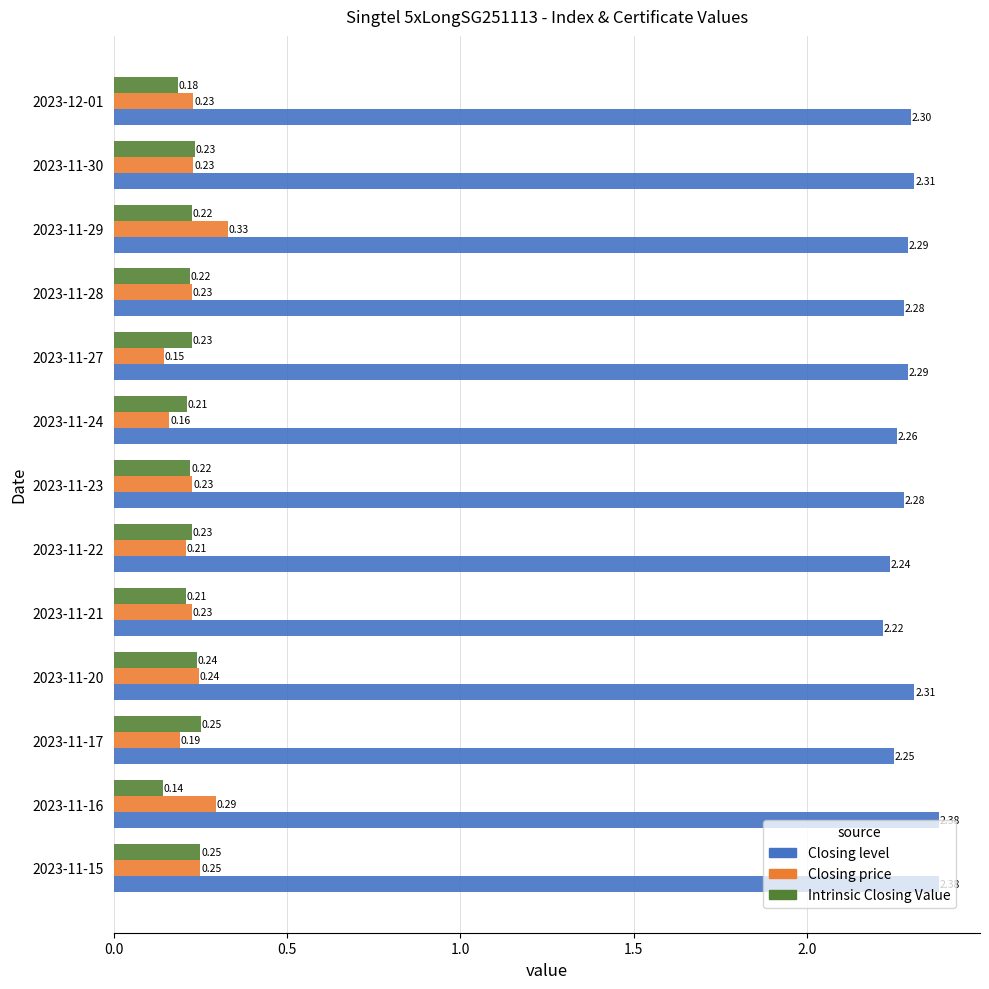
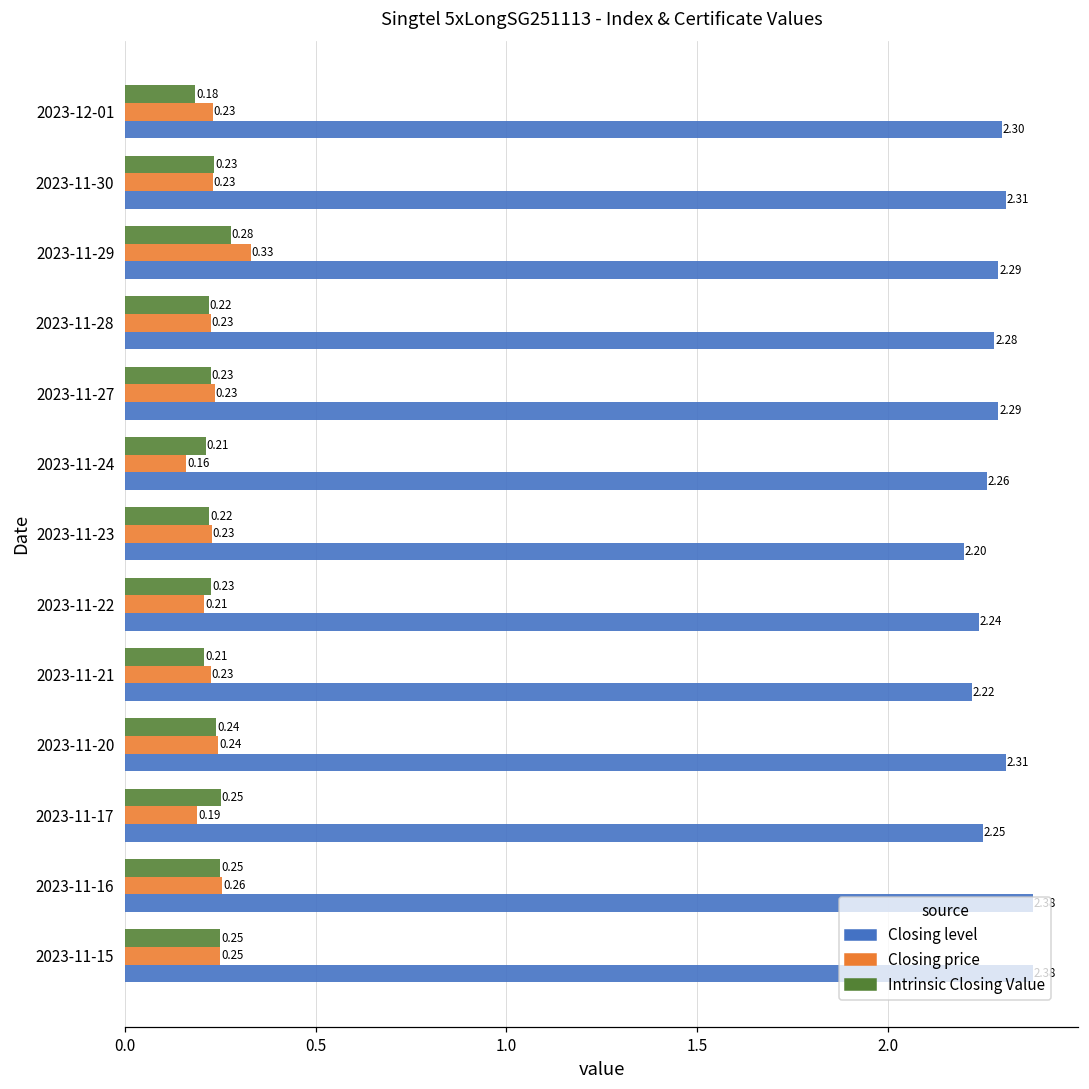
Intrinsic Closing Value, 2023-11-29: 0.22 -> 0.28
Closing price, 2023-11-27: 0.15 -> 0.23
Closing level, 2023-11-23: 2.28 -> 2.20
Intrinsic Closing Value, 2023-11-16: 0.14 -> 0.25
Closing price, 2023-11-16: 0.29 -> 0.26
